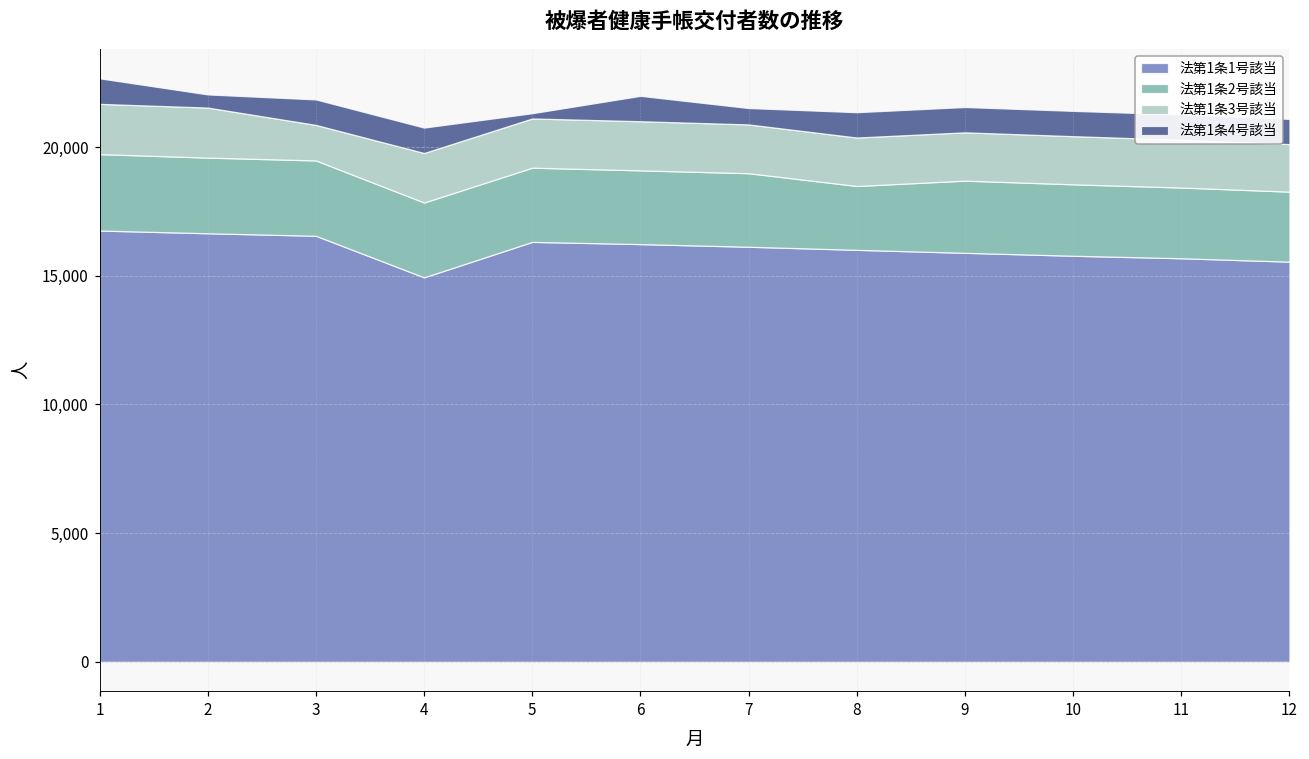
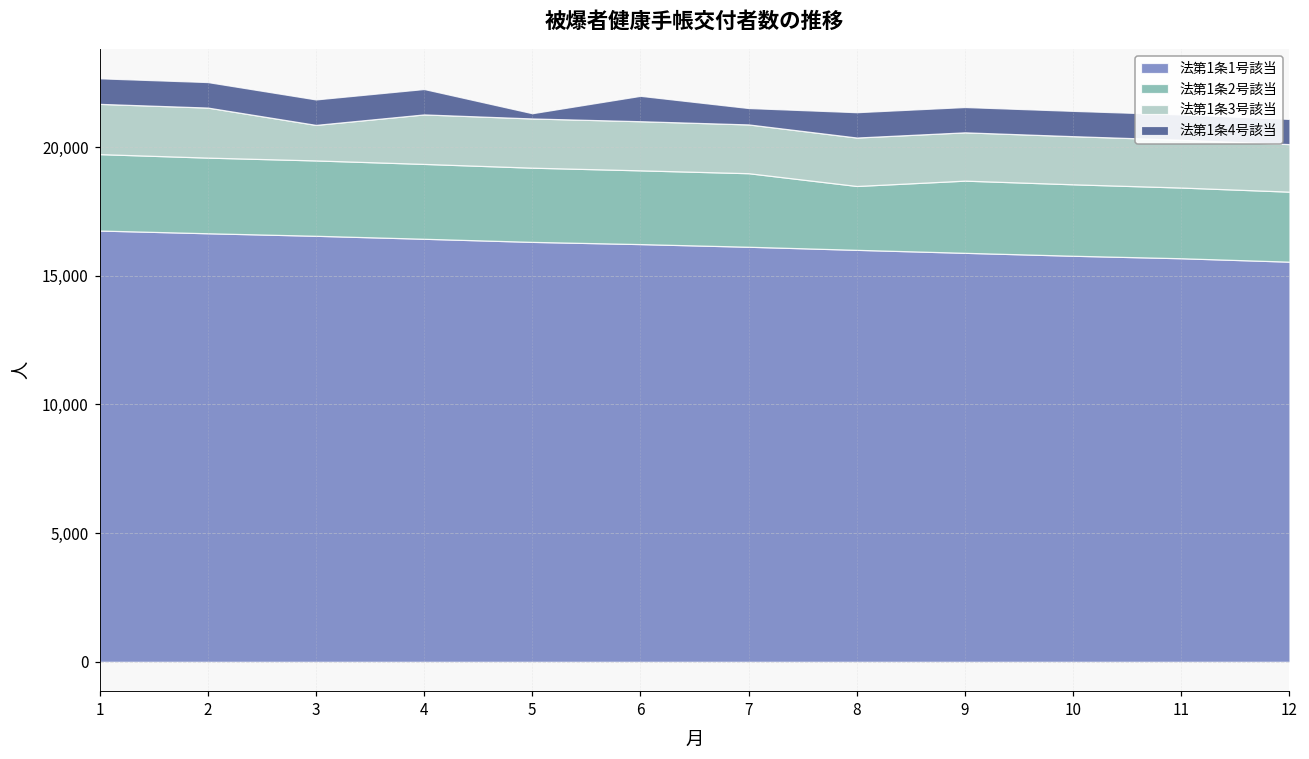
法第1条4号該当, 2: 500 -> 1,000
法第1条1号該当, 4: 14,900 -> 16,400
